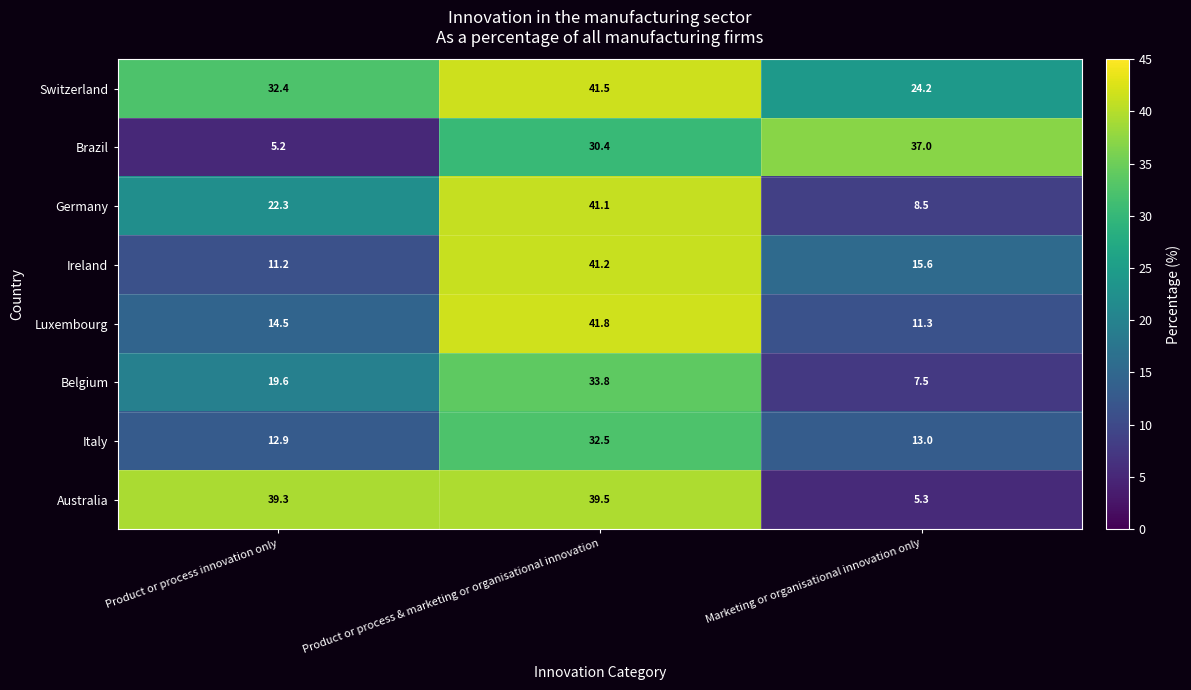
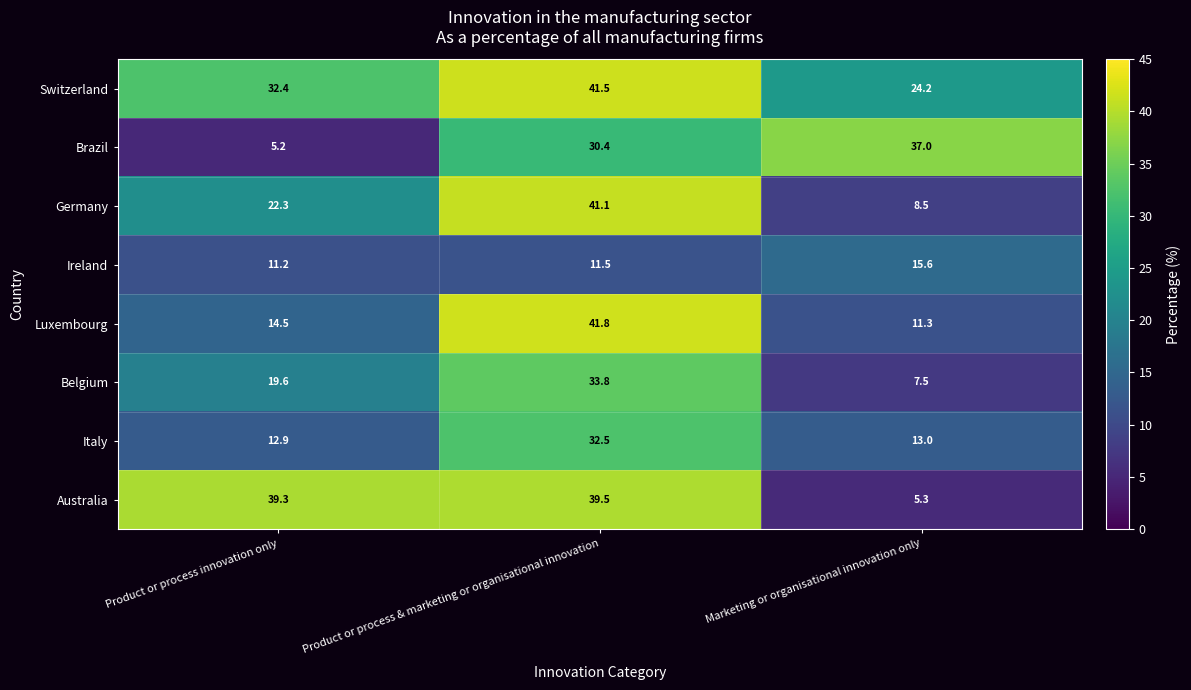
Ireland, Product or process & marketing or organisational innovation: 41.2 -> 11.5
